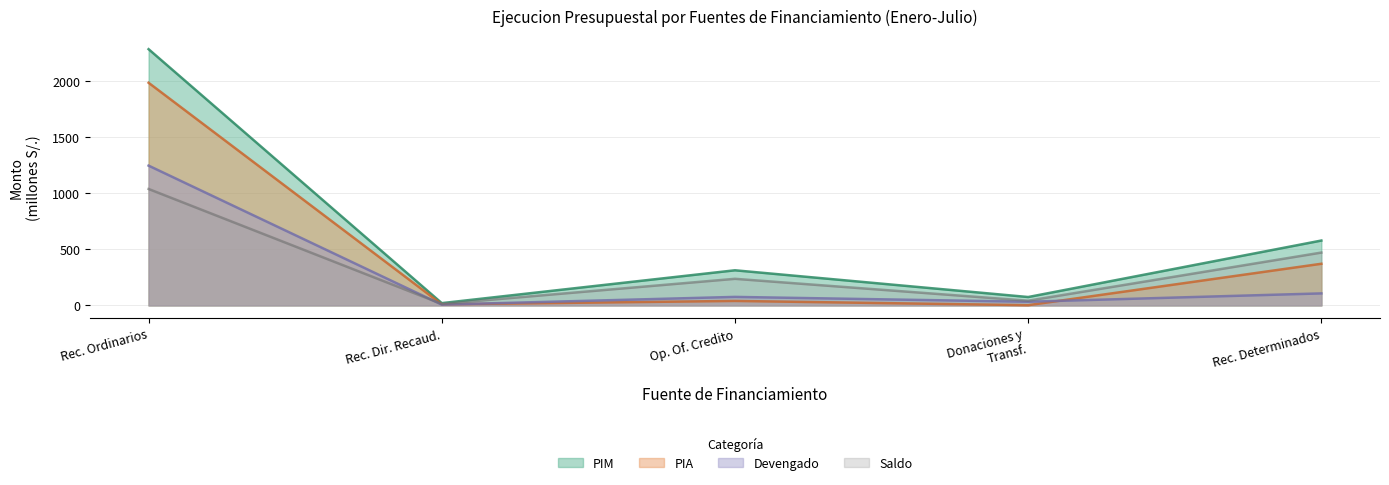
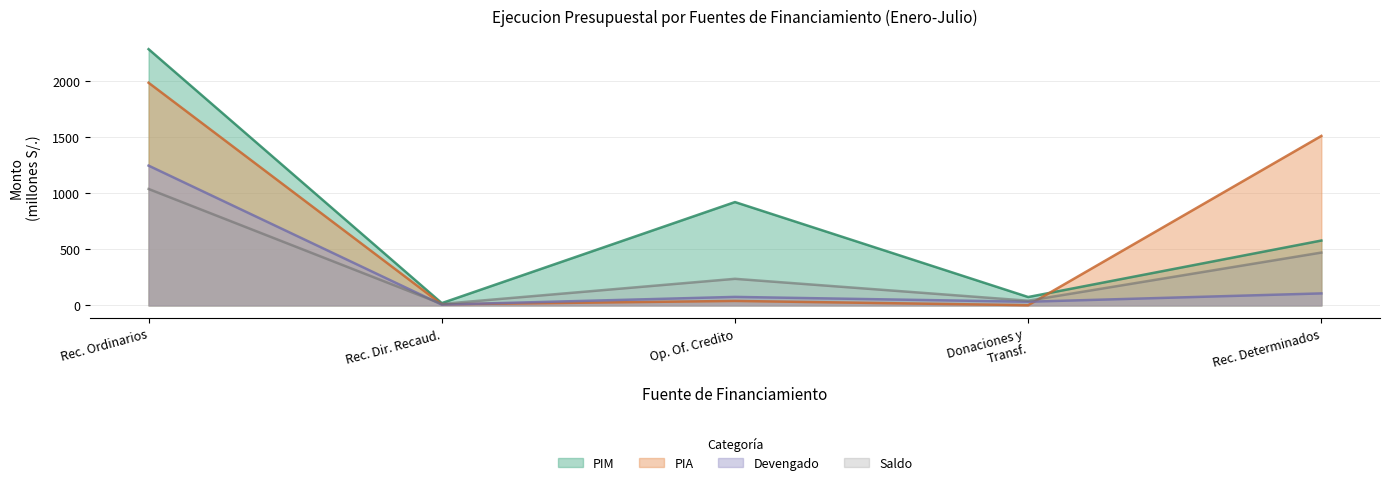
PIM, Op. Of. Credito: 310 -> 920
PIA, Rec. Determinados: 370 -> 1510
